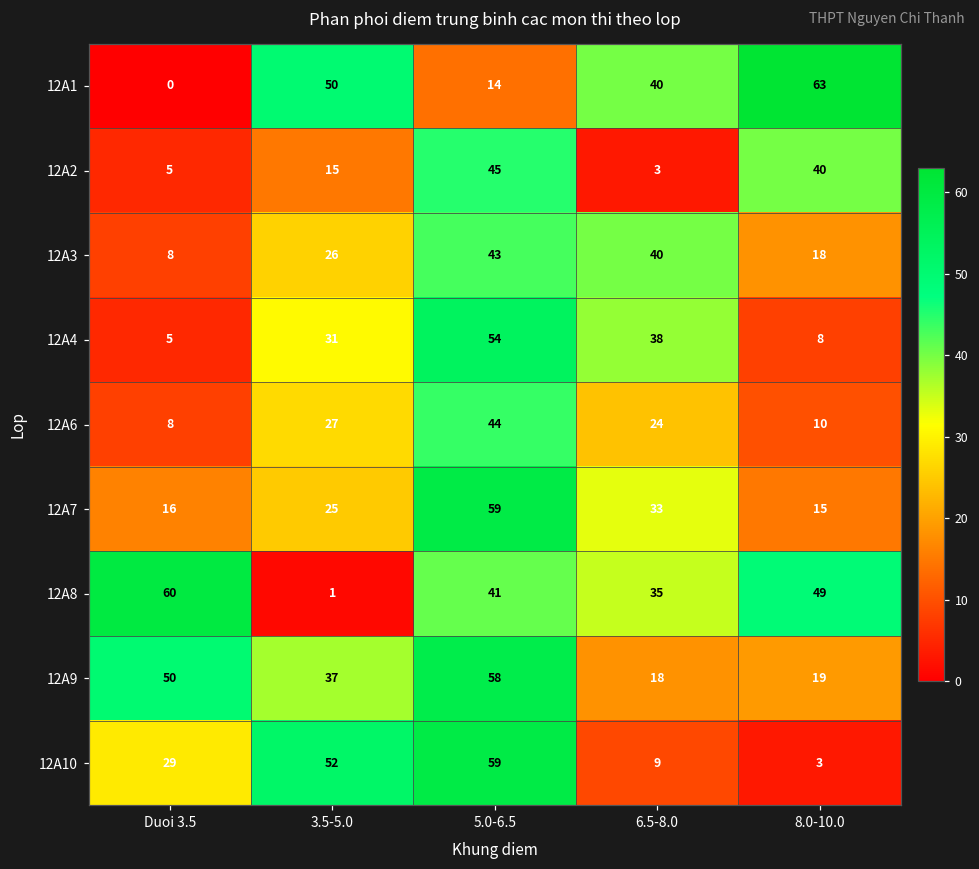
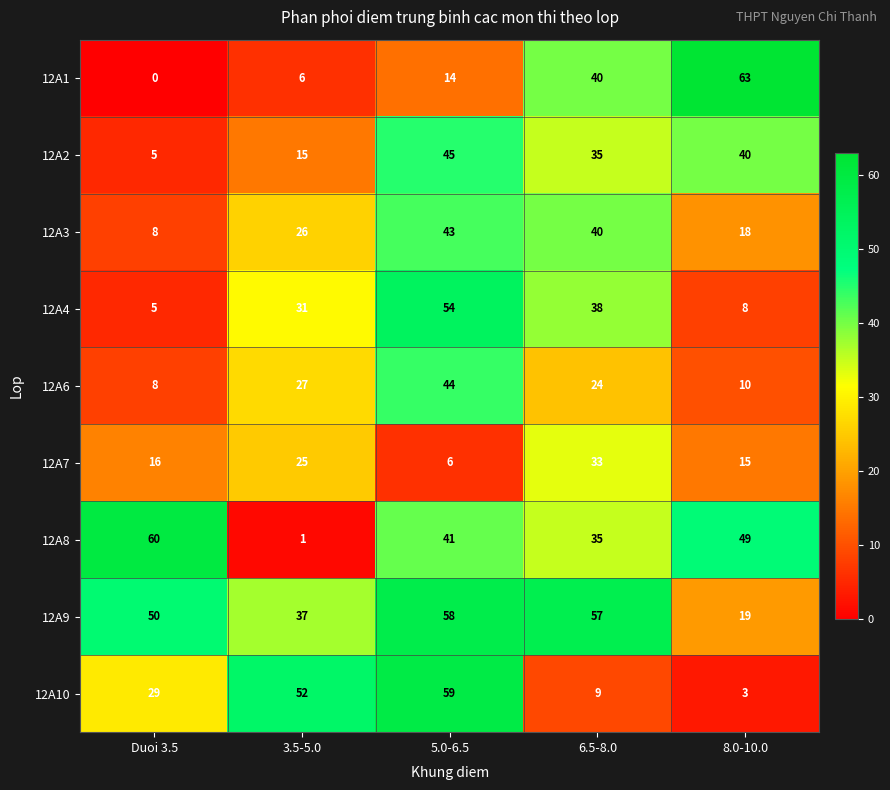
12A1, 3.5-5.0: 50 -> 6
12A2, 6.5-8.0: 3 -> 35
12A7, 5.0-6.5: 59 -> 6
12A9, 6.5-8.0: 18 -> 57
